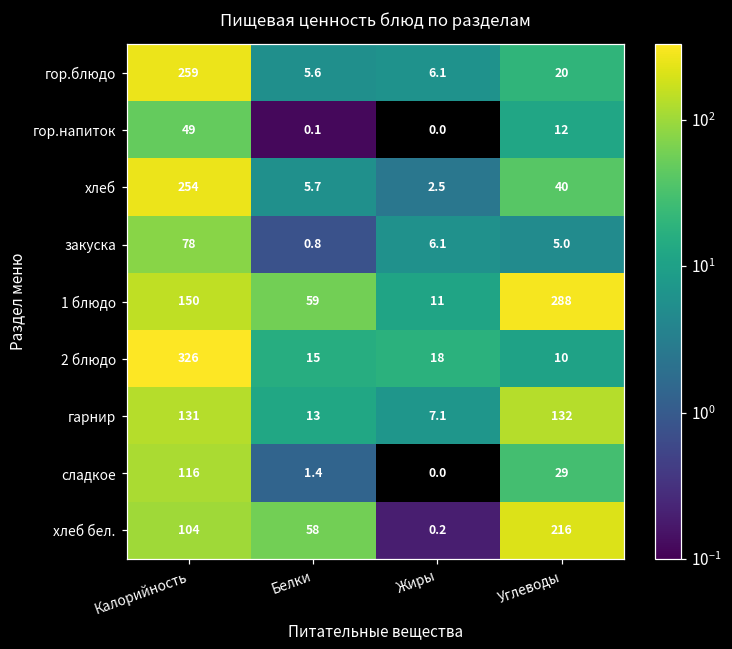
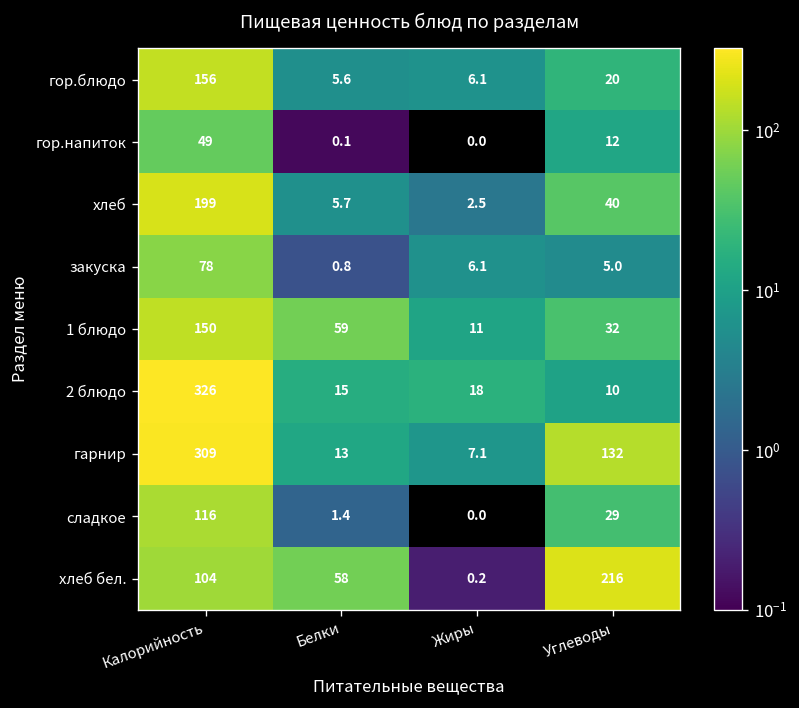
гор.блюдо, Калорийность: 259 -> 156
хлеб, Калорийность: 254 -> 199
1 блюдо, Углеводы: 288 -> 32
гарнир, Калорийность: 131 -> 309
